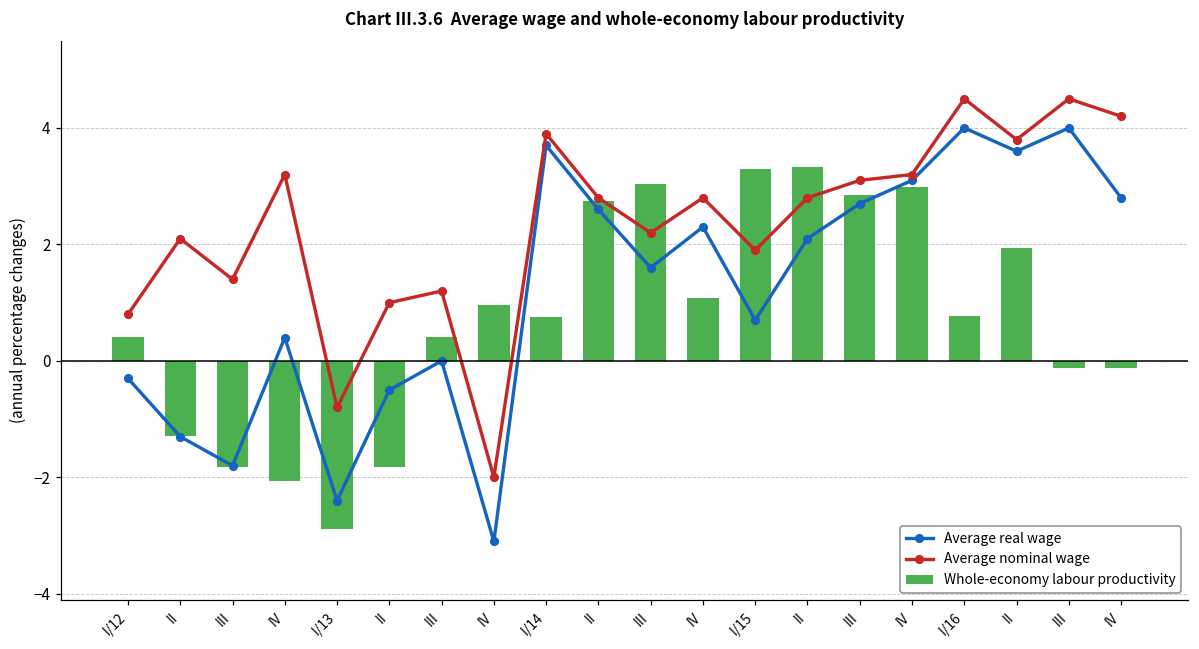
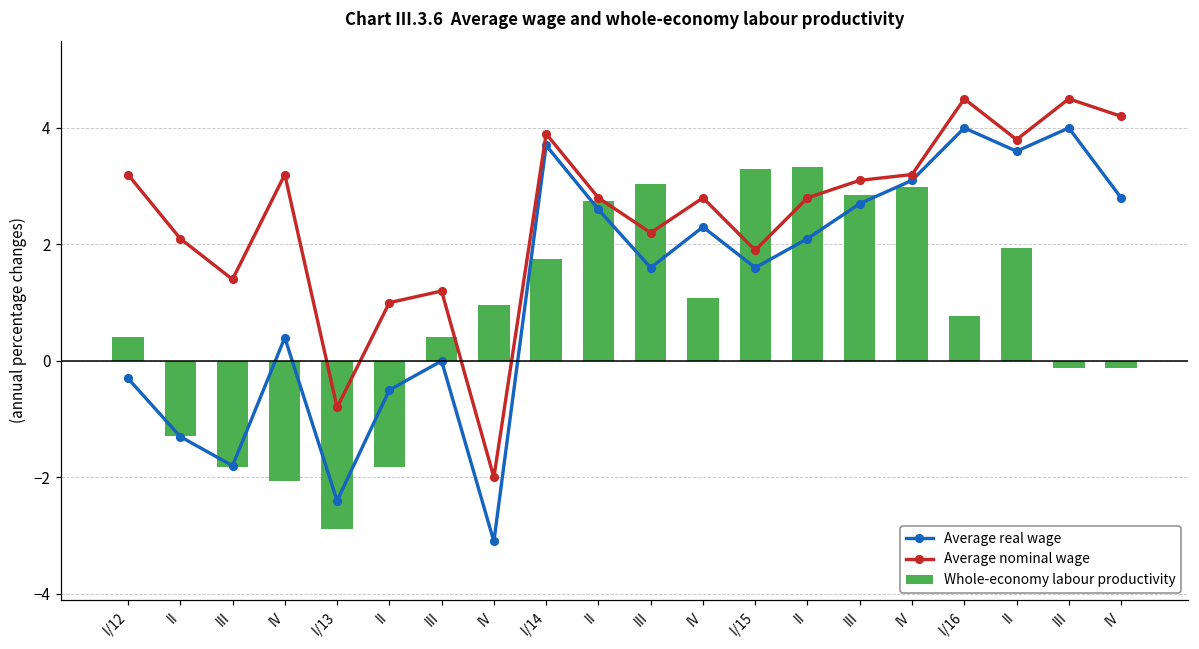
Average nominal wage, I/12: 0.8 -> 3.2
Whole-economy labour productivity, I/14: 0.7 -> 1.7
Average real wage, I/15: 0.7 -> 1.6
